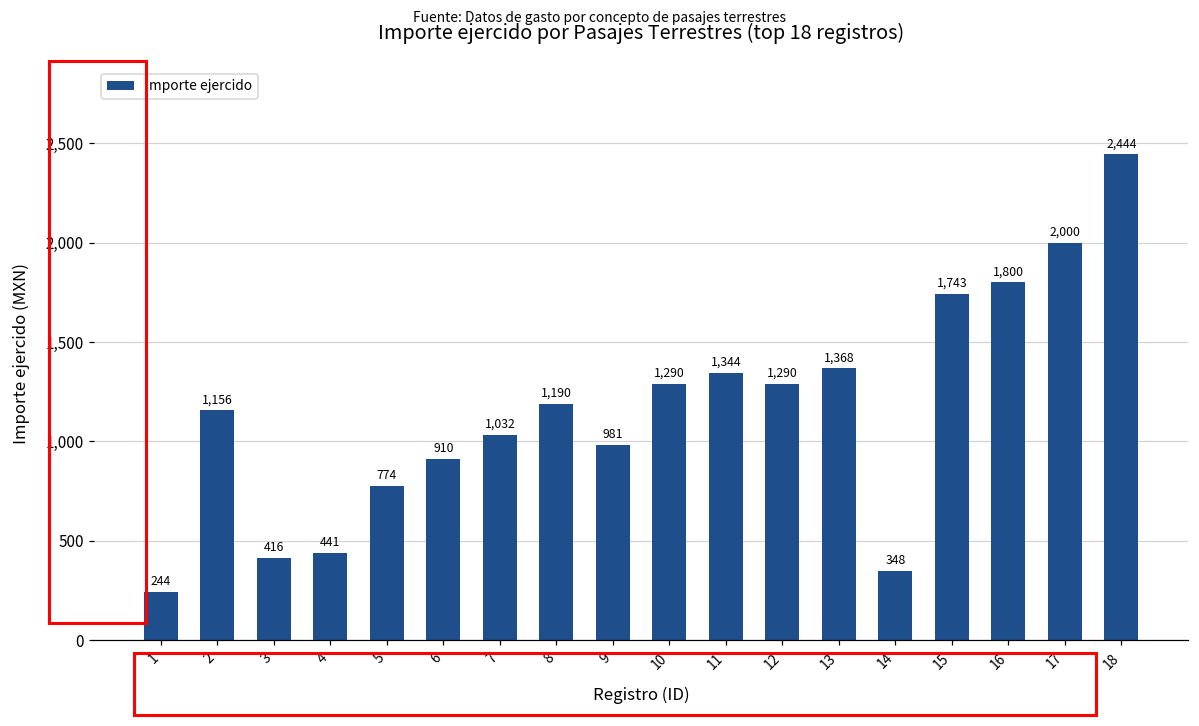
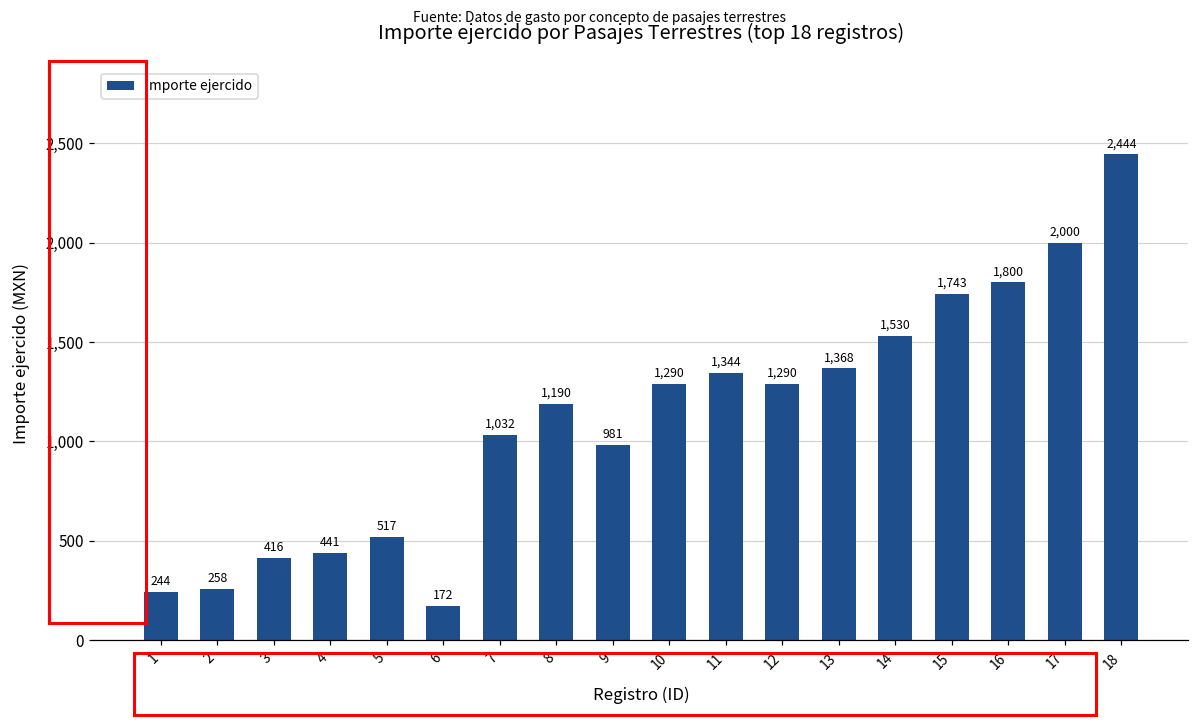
2: 1,156 -> 258
5: 774 -> 517
6: 910 -> 172
14: 348 -> 1,530
